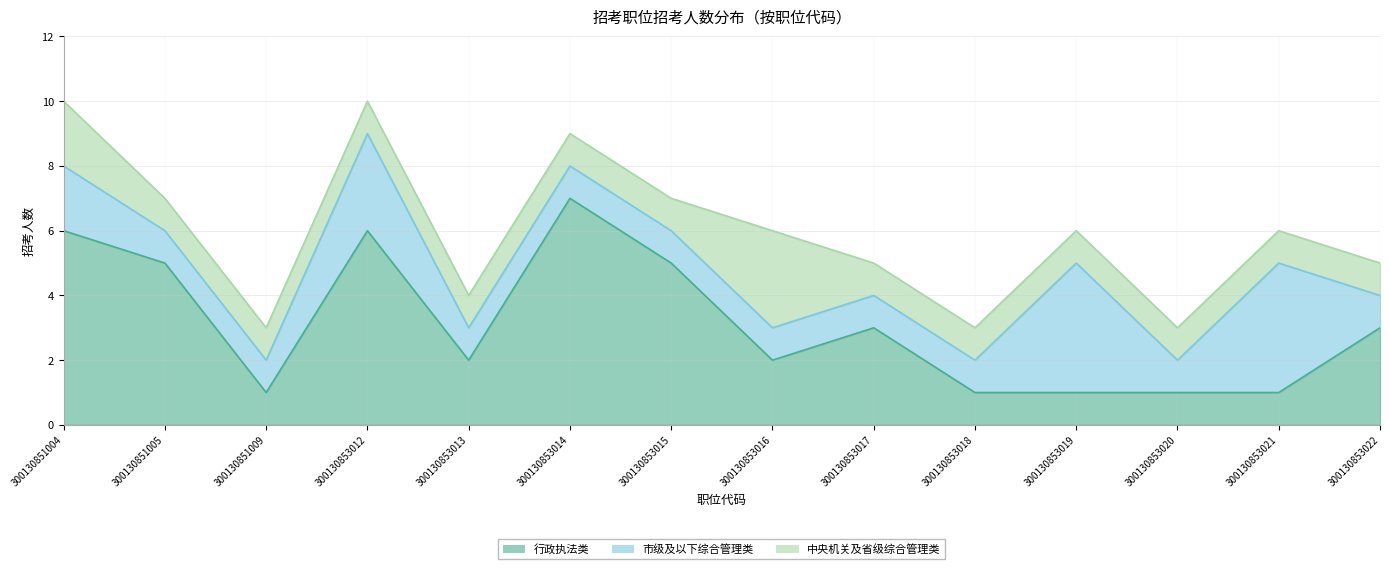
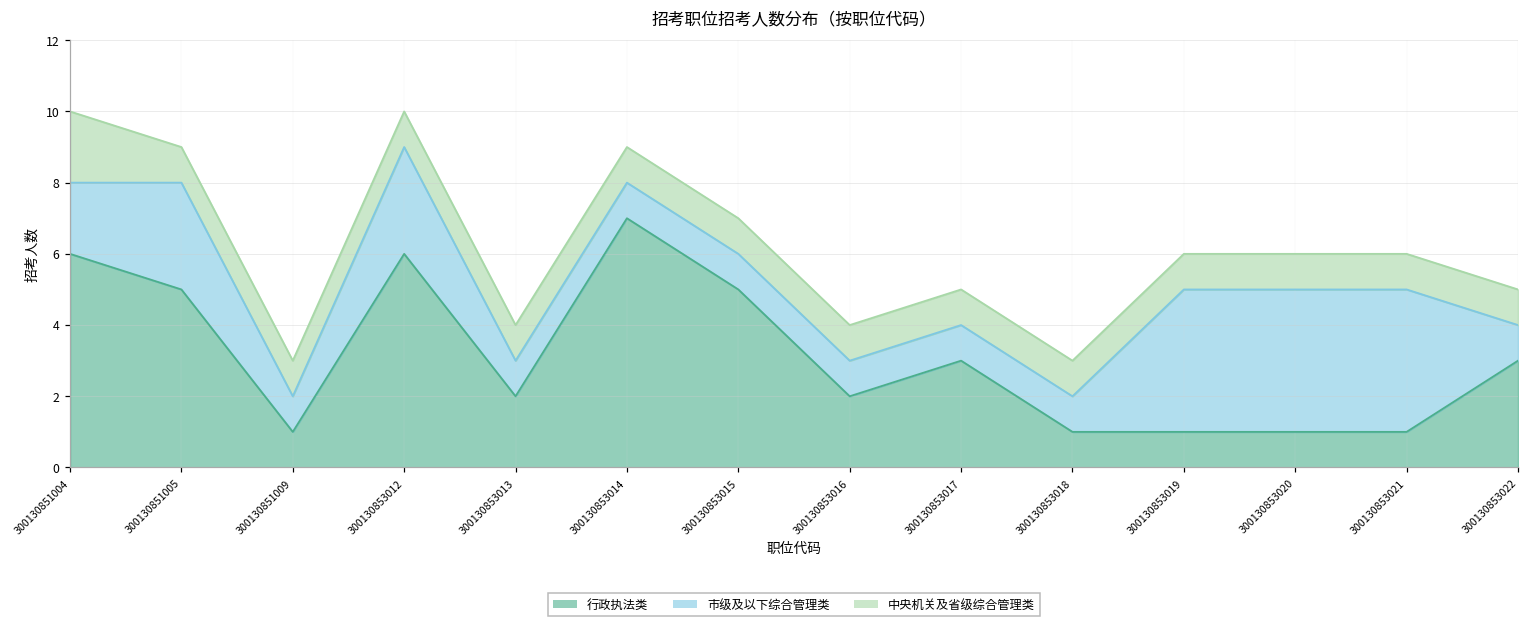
市级及以下综合管理类, 300130851005: 1 -> 3
中央机关及省级综合管理类, 300130853016: 3 -> 1
市级及以下综合管理类, 300130853020: 1 -> 4
